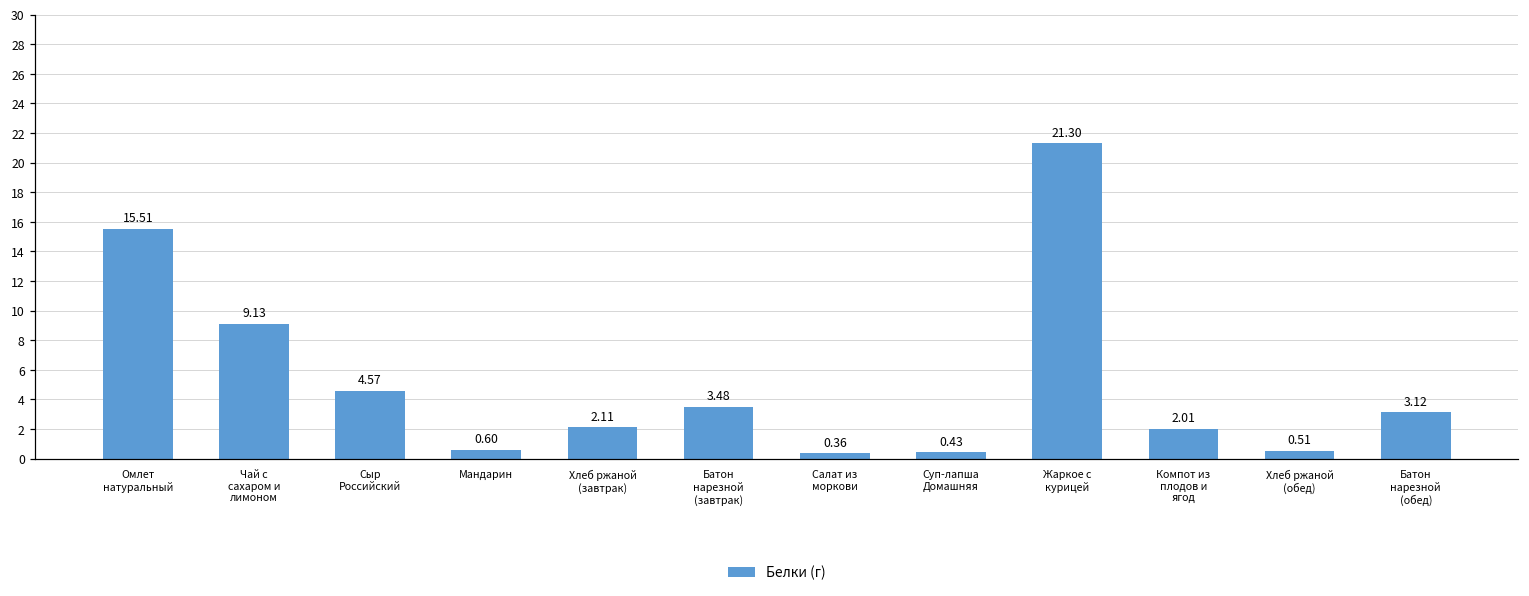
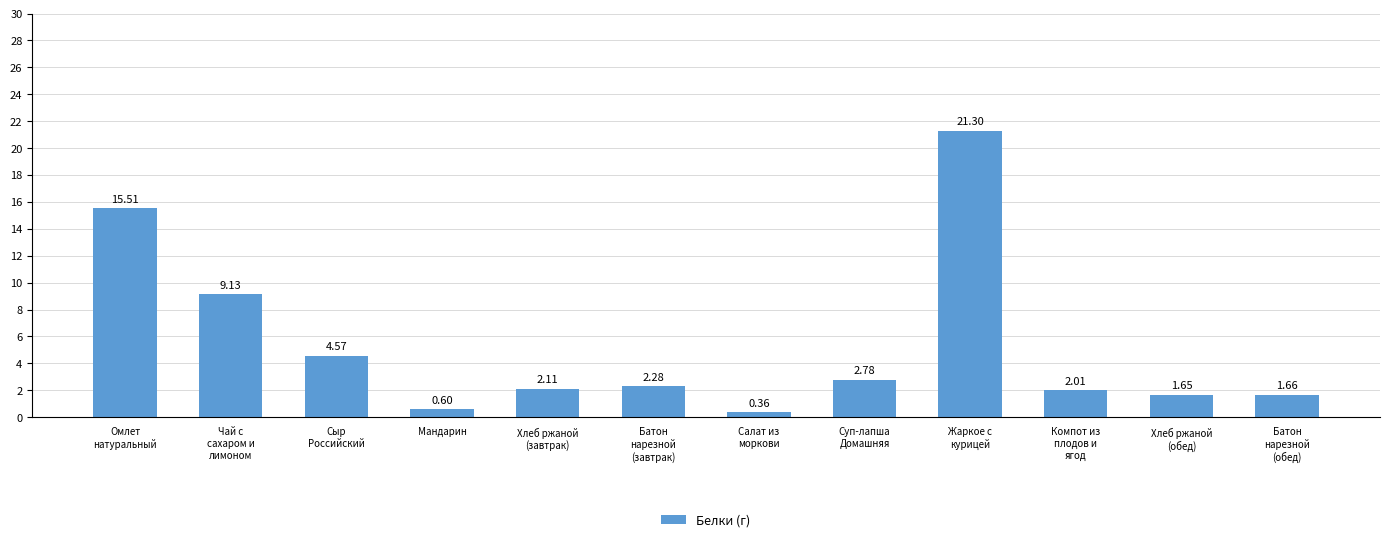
Батон нарезной (завтрак): 3.48 -> 2.28
Суп-лапша Домашняя: 0.43 -> 2.78
Хлеб ржаной (обед): 0.51 -> 1.65
Батон нарезной (обед): 3.12 -> 1.66
